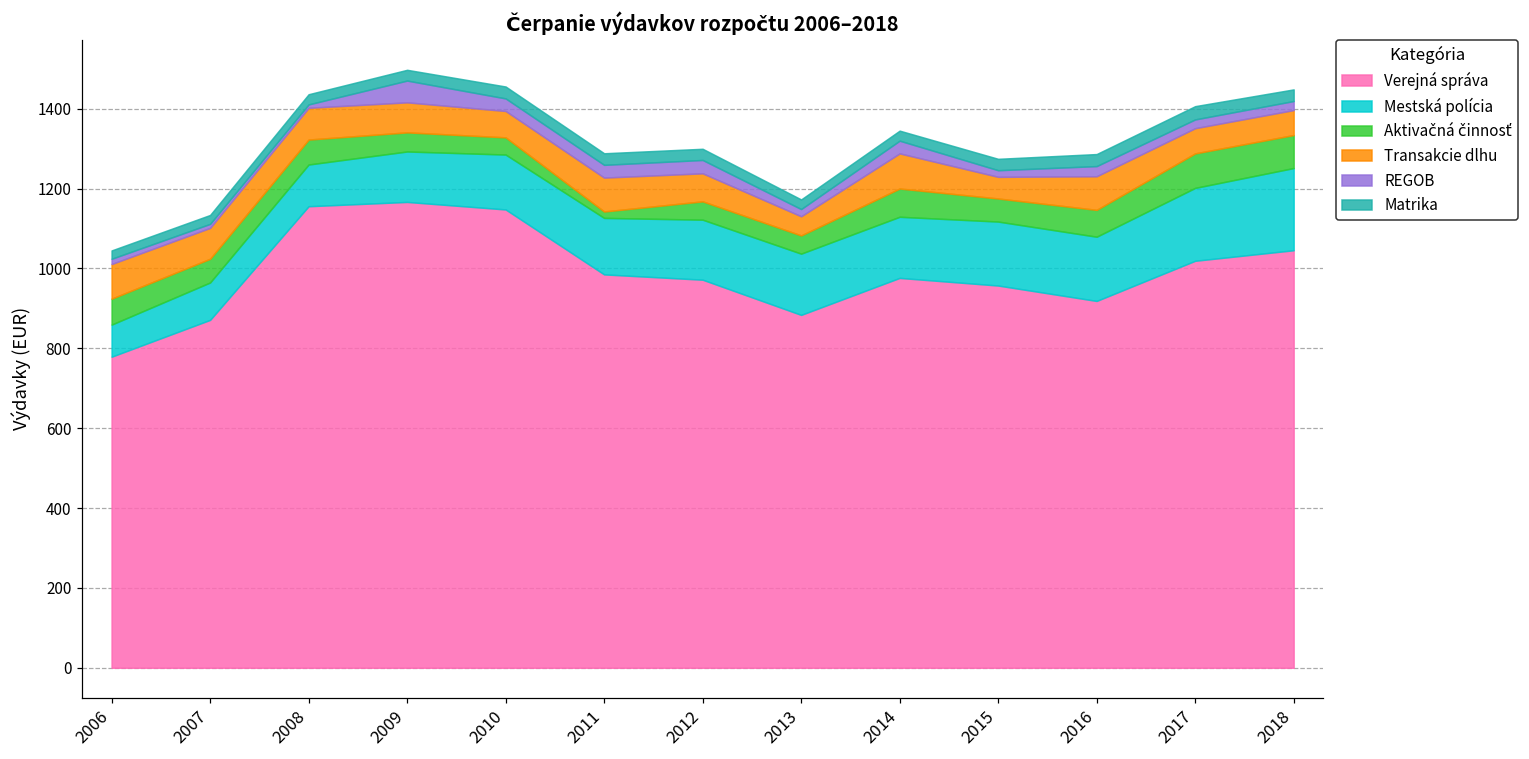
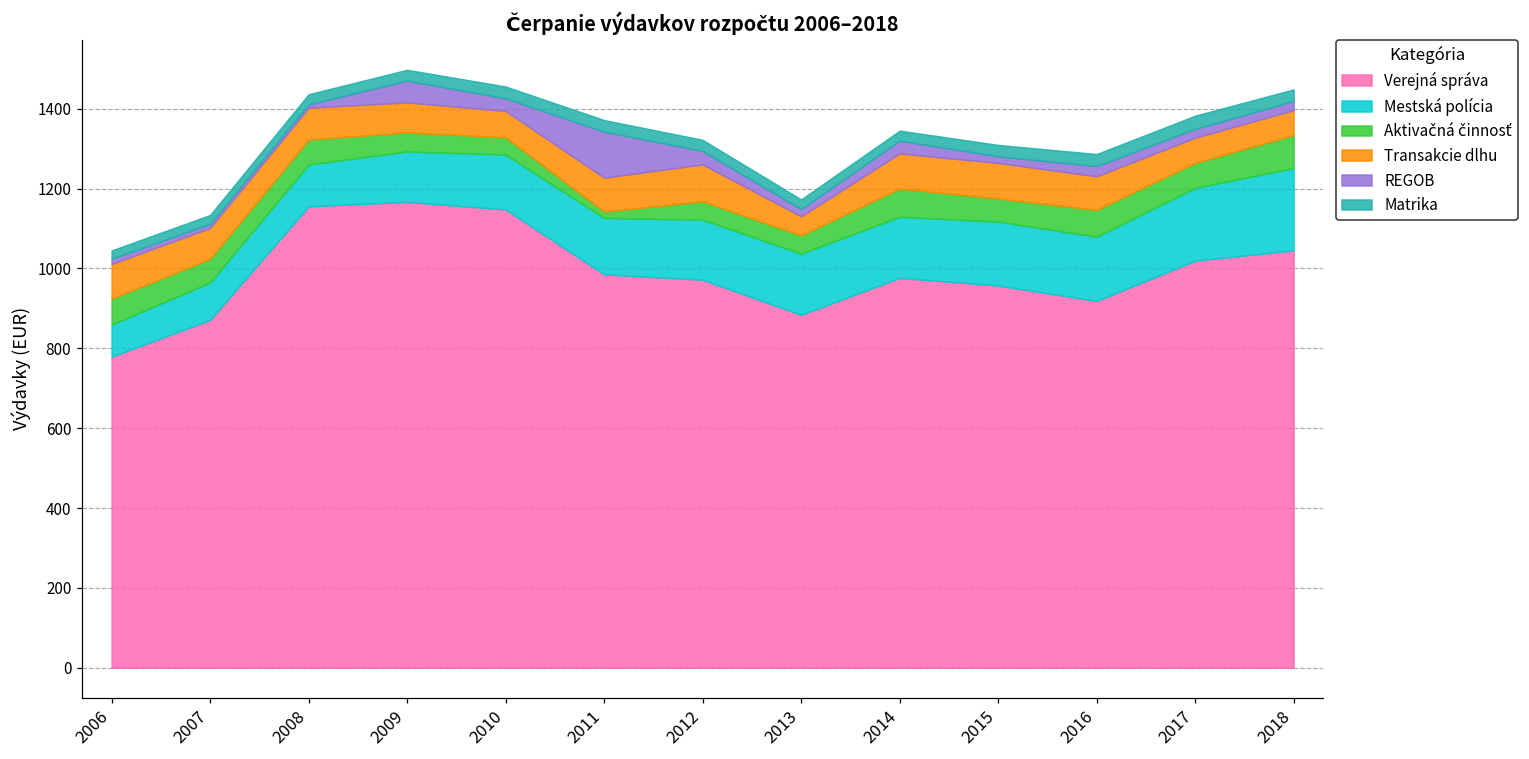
REGOB, 2011: 30 -> 120
Transakcie dlhu, 2012: 70 -> 90
Transakcie dlhu, 2015: 50 -> 90
Aktivačná činnosť, 2017: 90 -> 60
